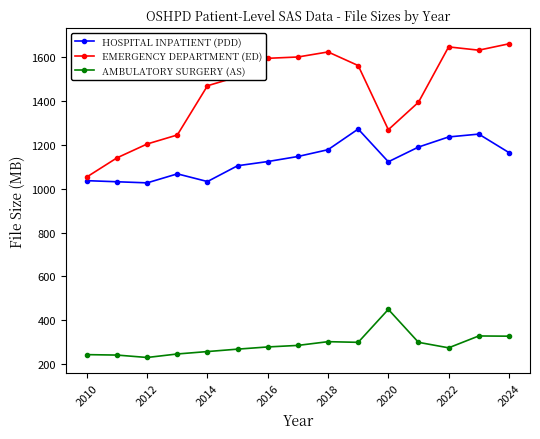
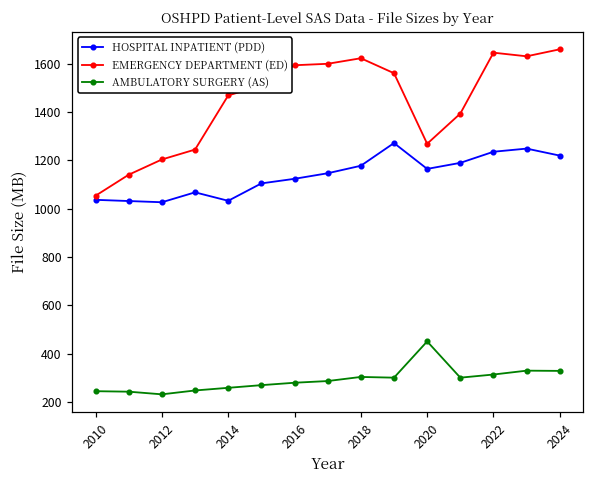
HOSPITAL INPATIENT (PDD), 2020: 1120 -> 1160
AMBULATORY SURGERY (AS), 2022: 280 -> 310
HOSPITAL INPATIENT (PDD), 2024: 1160 -> 1220
